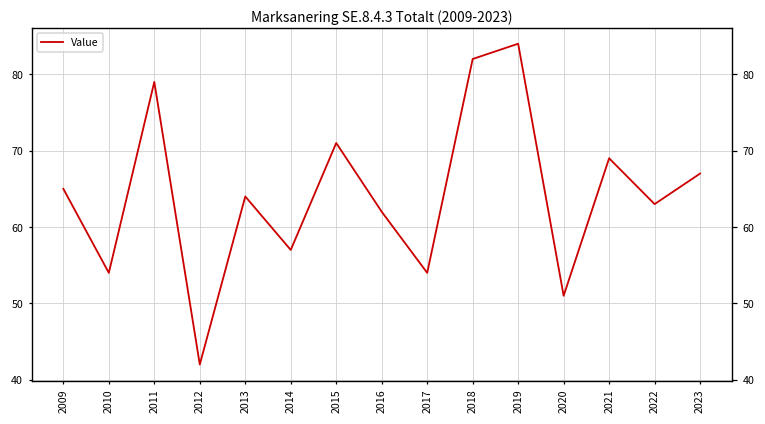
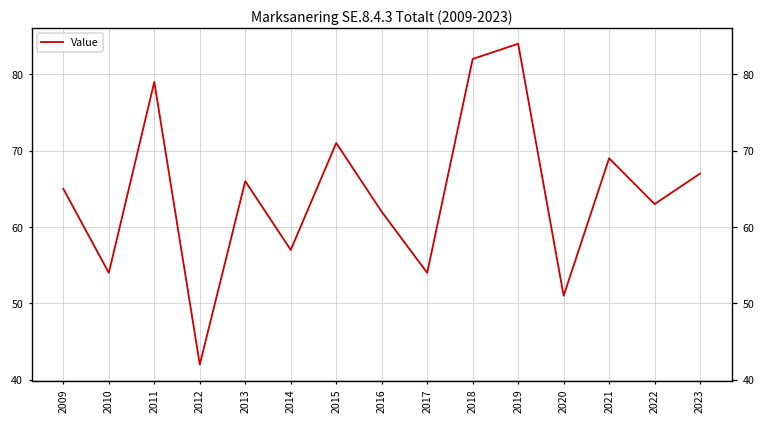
2013: 64 -> 66
